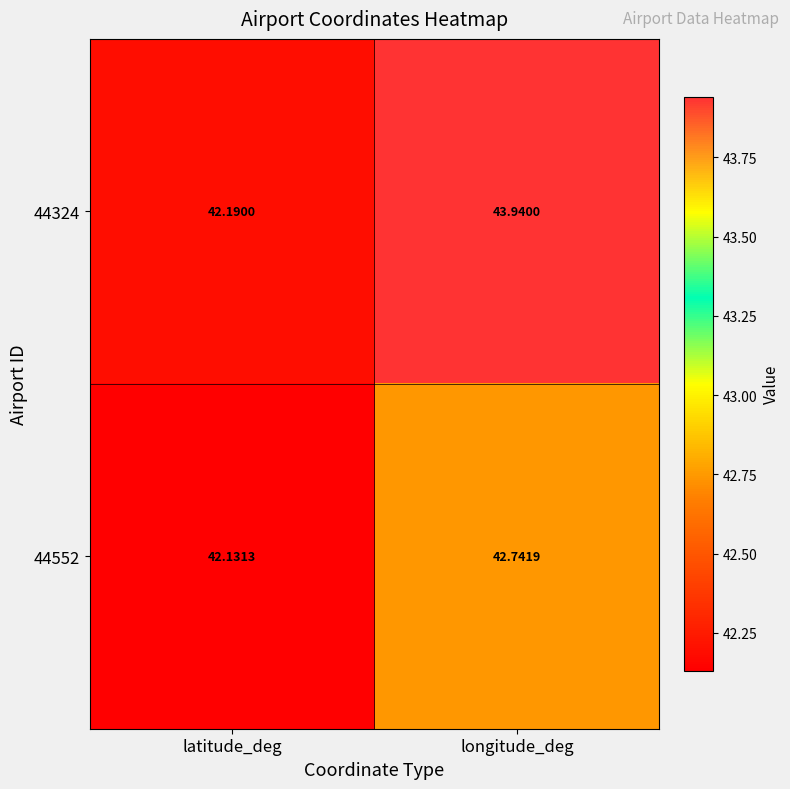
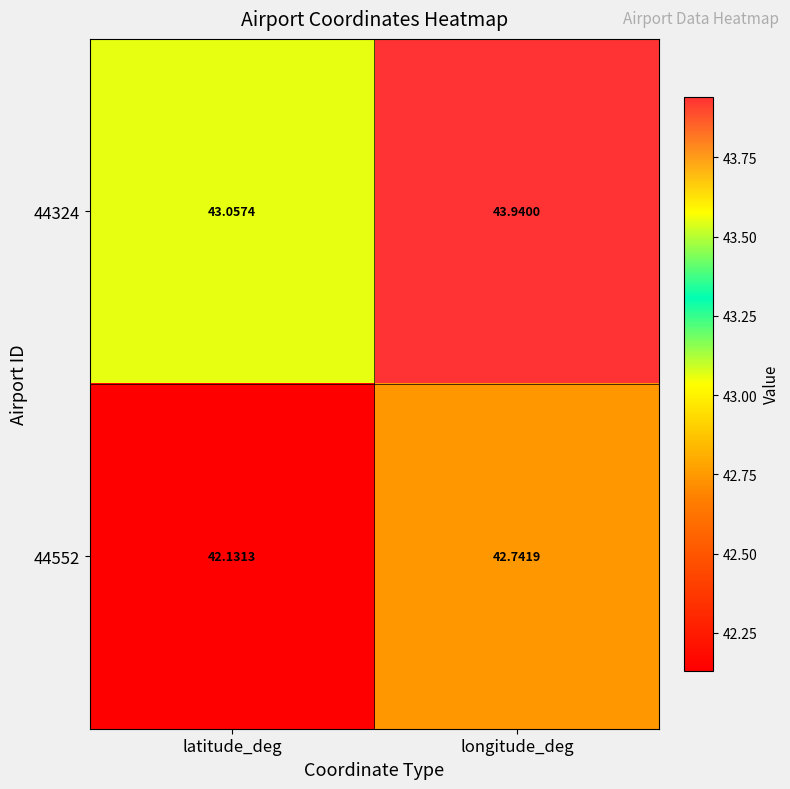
44324, latitude_deg: 42.1900 -> 43.0574
